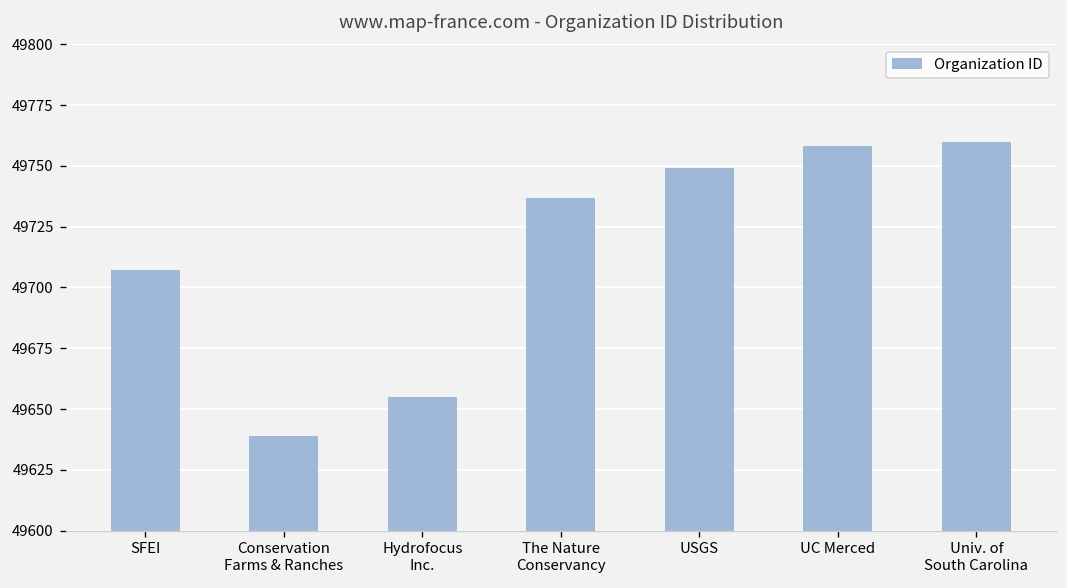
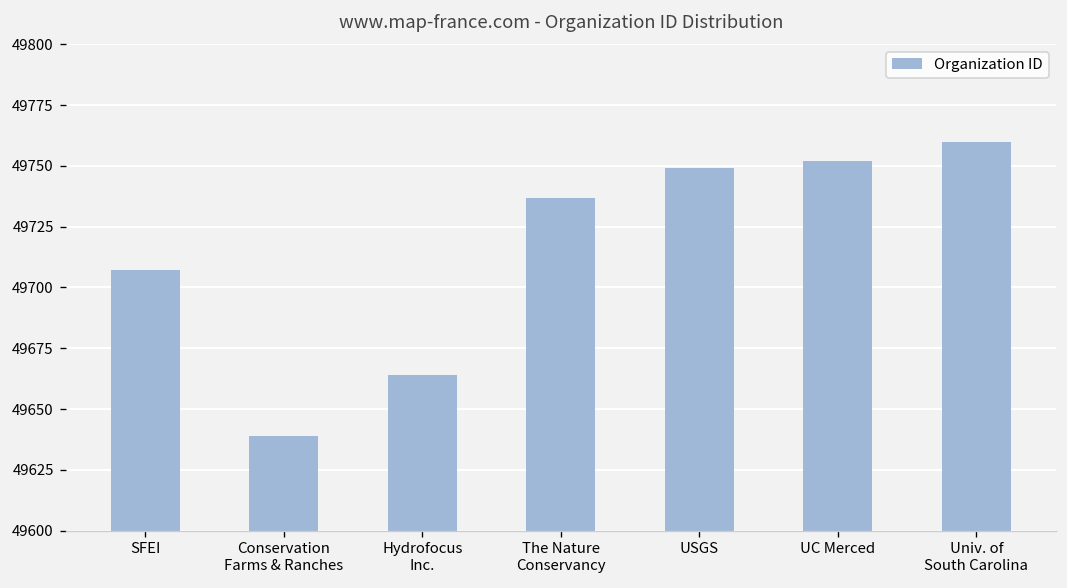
Hydrofocus Inc.: 49655 -> 49664
UC Merced: 49758 -> 49752
